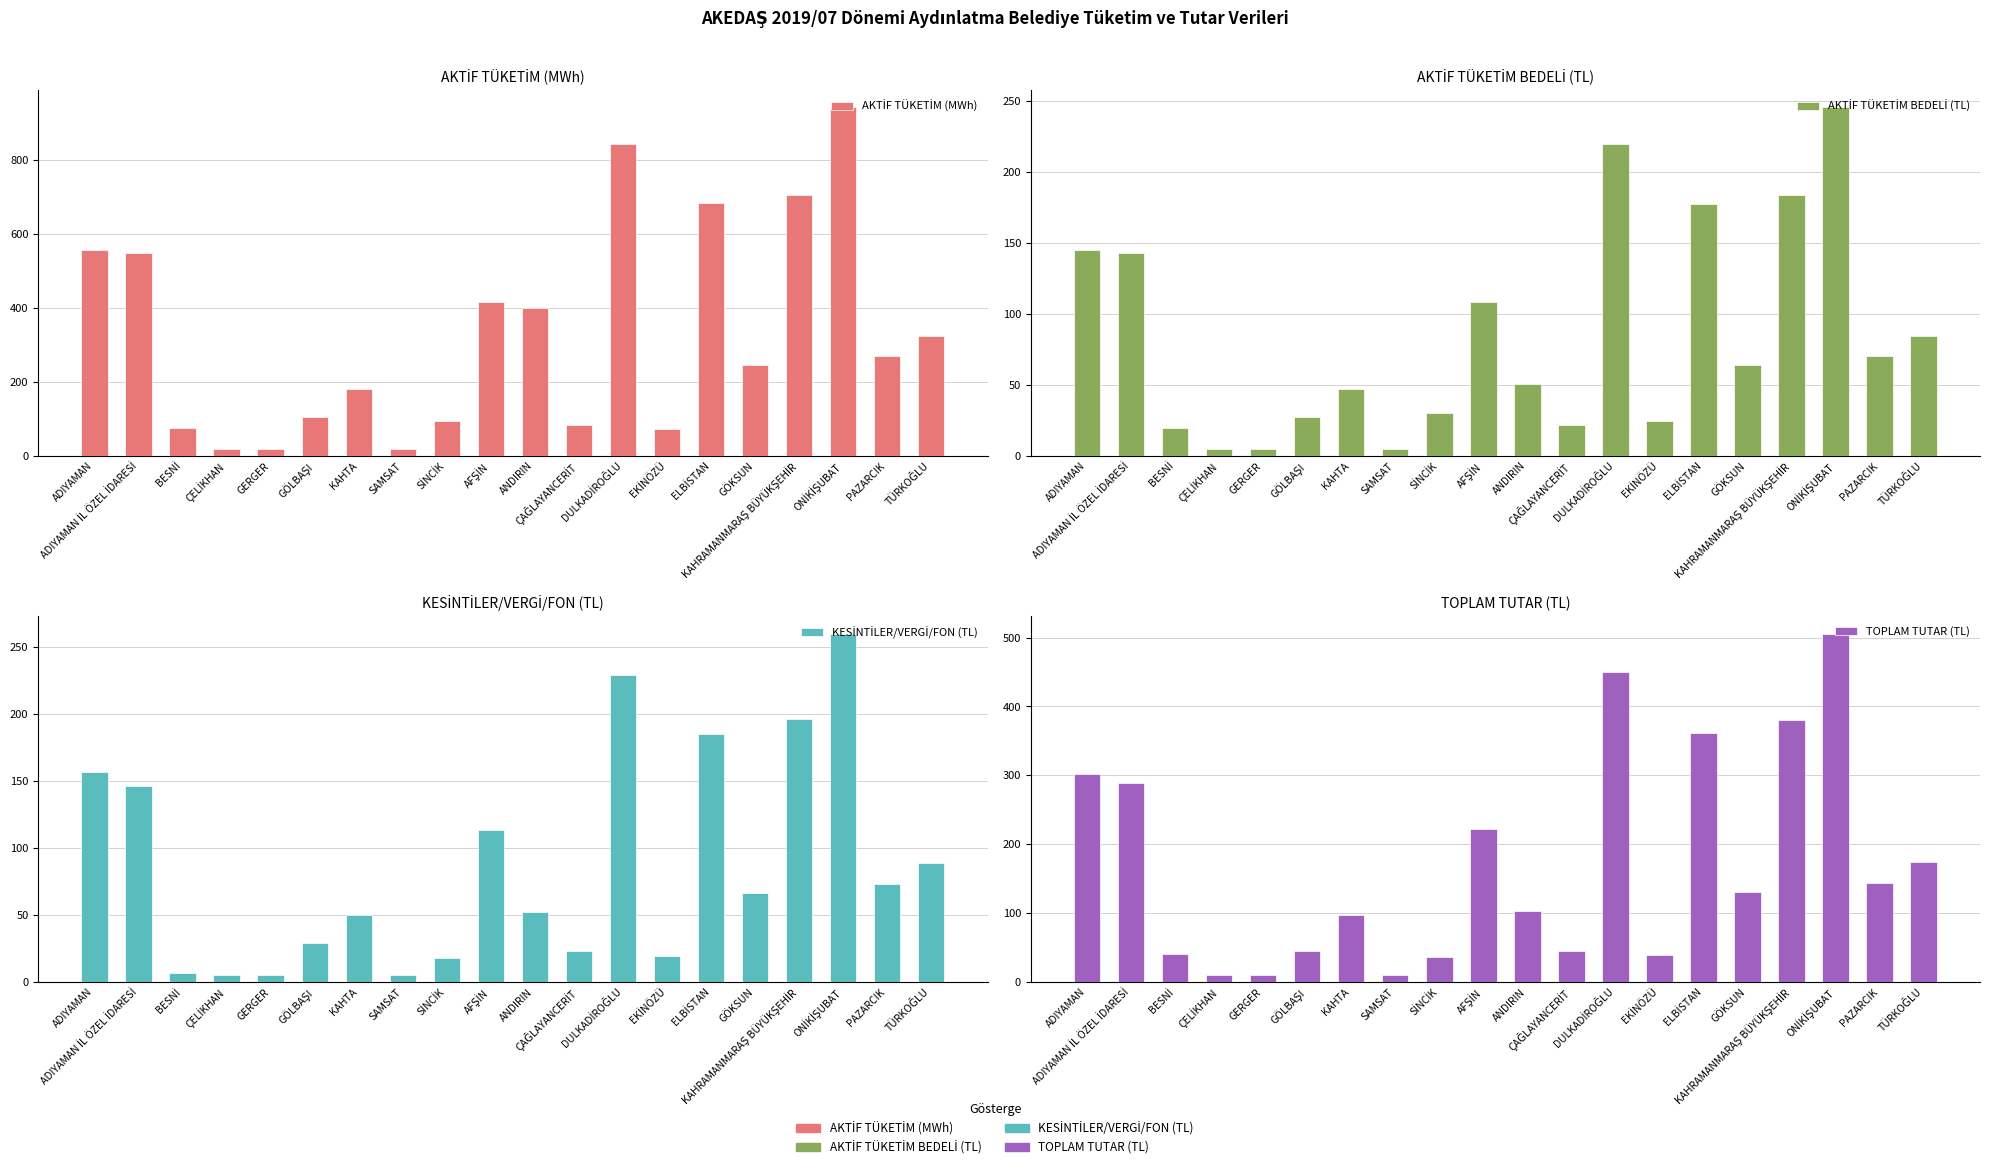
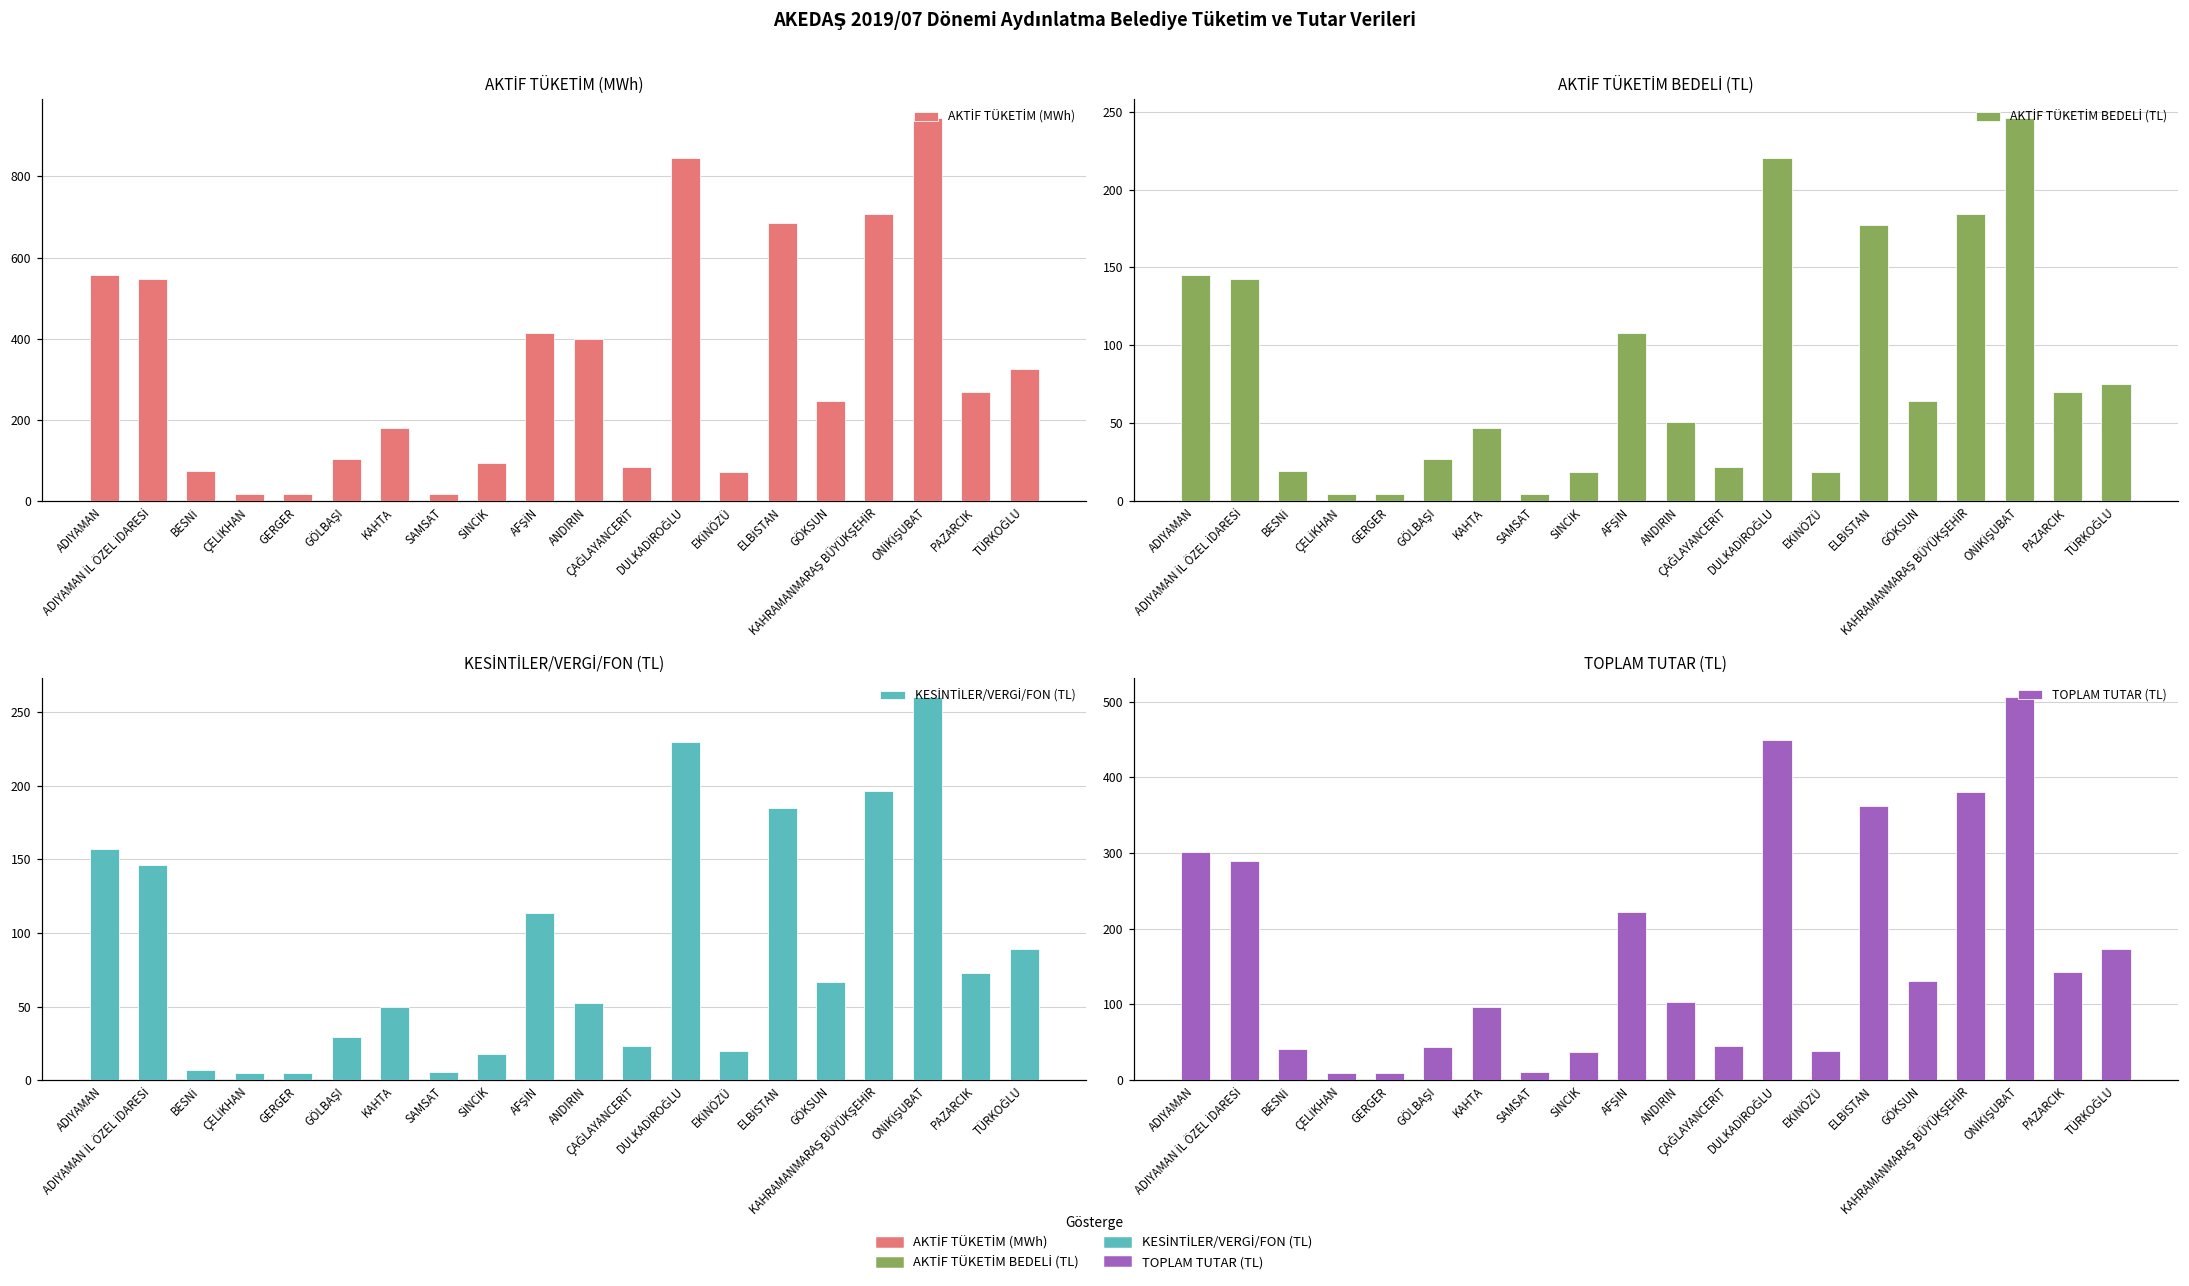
AKTİF TÜKETİM BEDELİ (TL), SİNCİK: 30 -> 19
AKTİF TÜKETİM BEDELİ (TL), EKİNÖZÜ: 25 -> 19
AKTİF TÜKETİM BEDELİ (TL), TÜRKOĞLU: 85 -> 75
